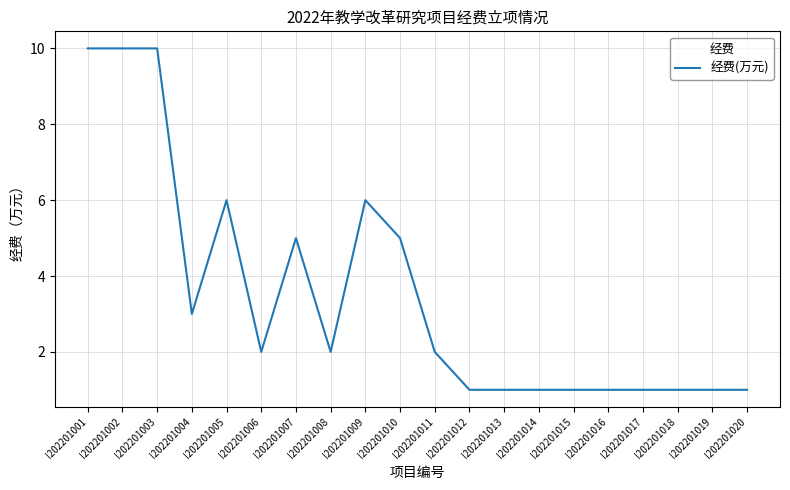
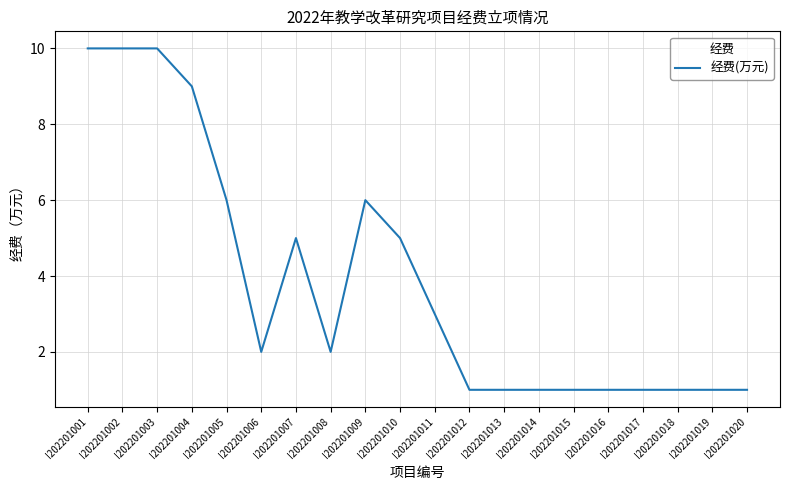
I202201004: 3 -> 9
I202201011: 2 -> 3
